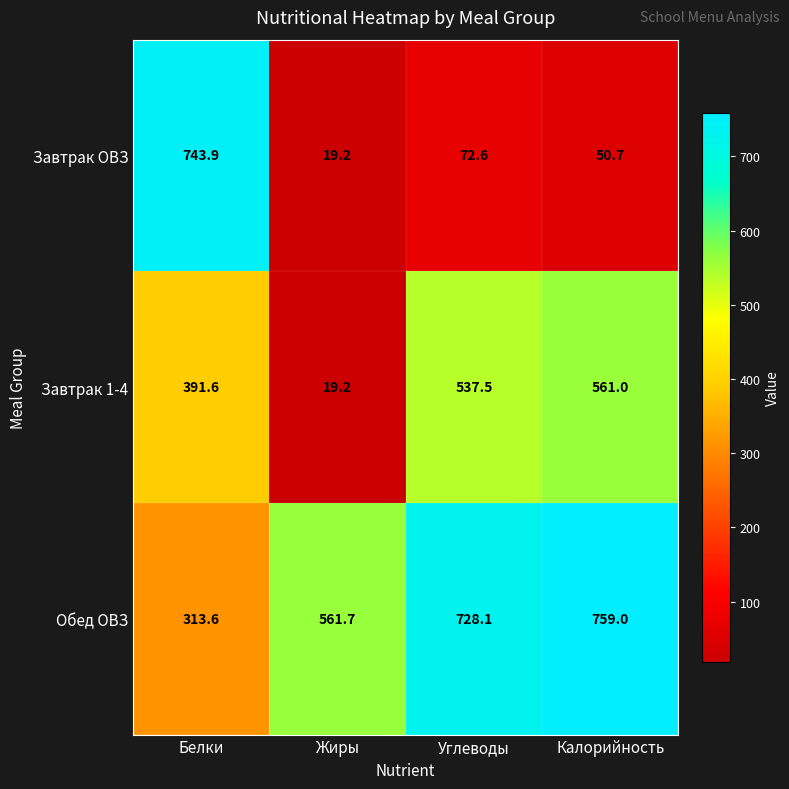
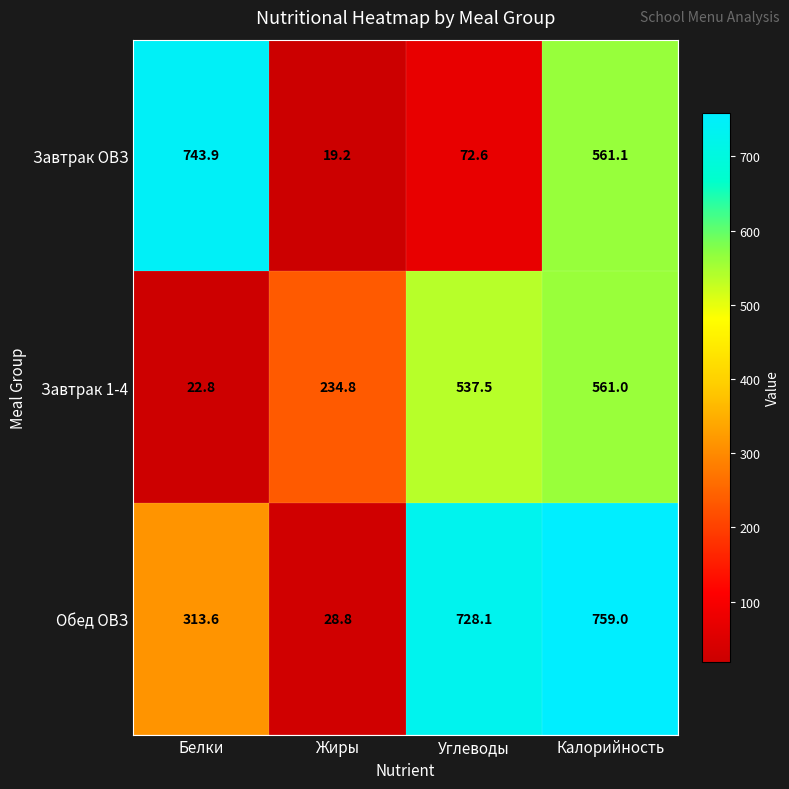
Завтрак ОВЗ, Калорийность: 50.7 -> 561.1
Завтрак 1-4, Белки: 391.6 -> 22.8
Завтрак 1-4, Жиры: 19.2 -> 234.8
Обед ОВЗ, Жиры: 561.7 -> 28.8
